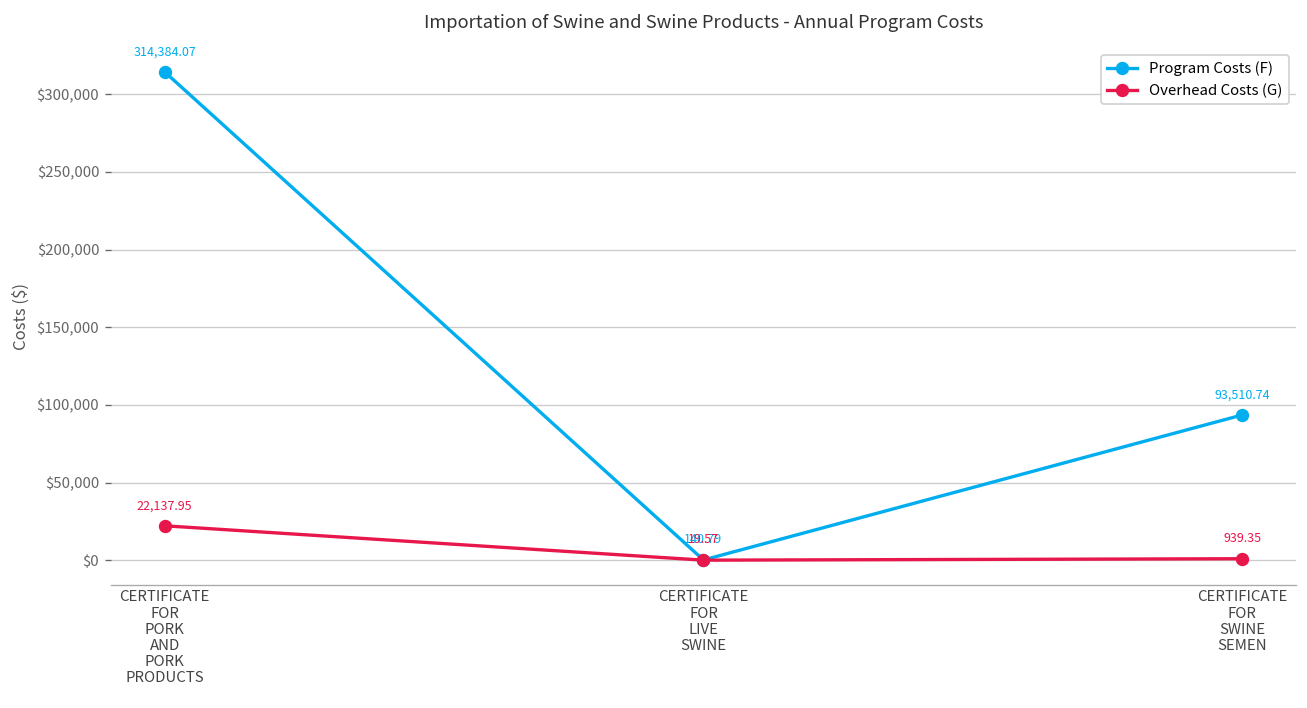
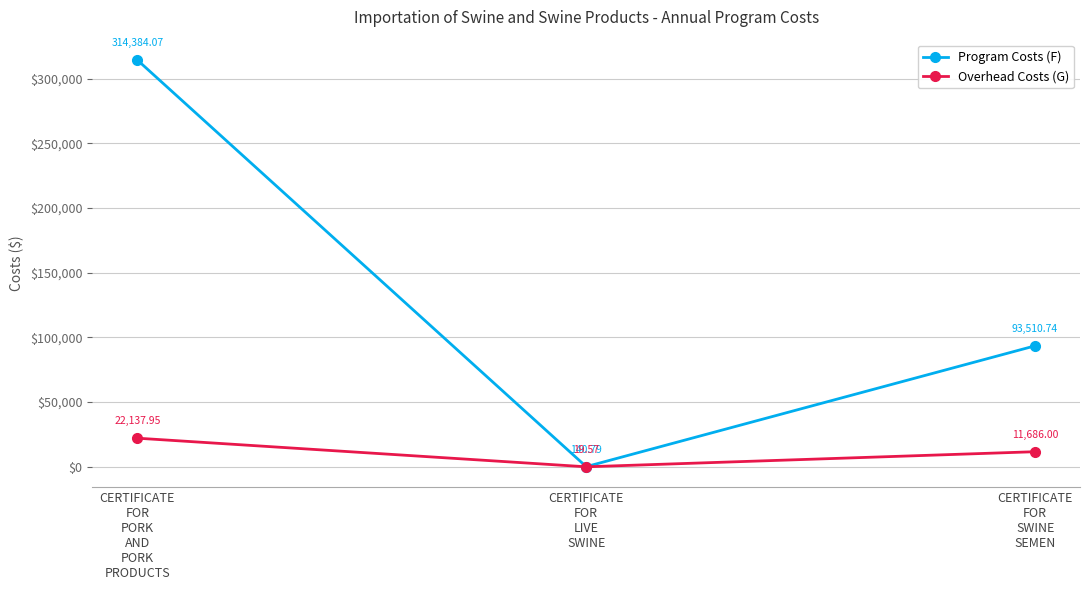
Overhead Costs (G), CERTIFICATE FOR SWINE SEMEN: 939.35 -> 11,686.00
